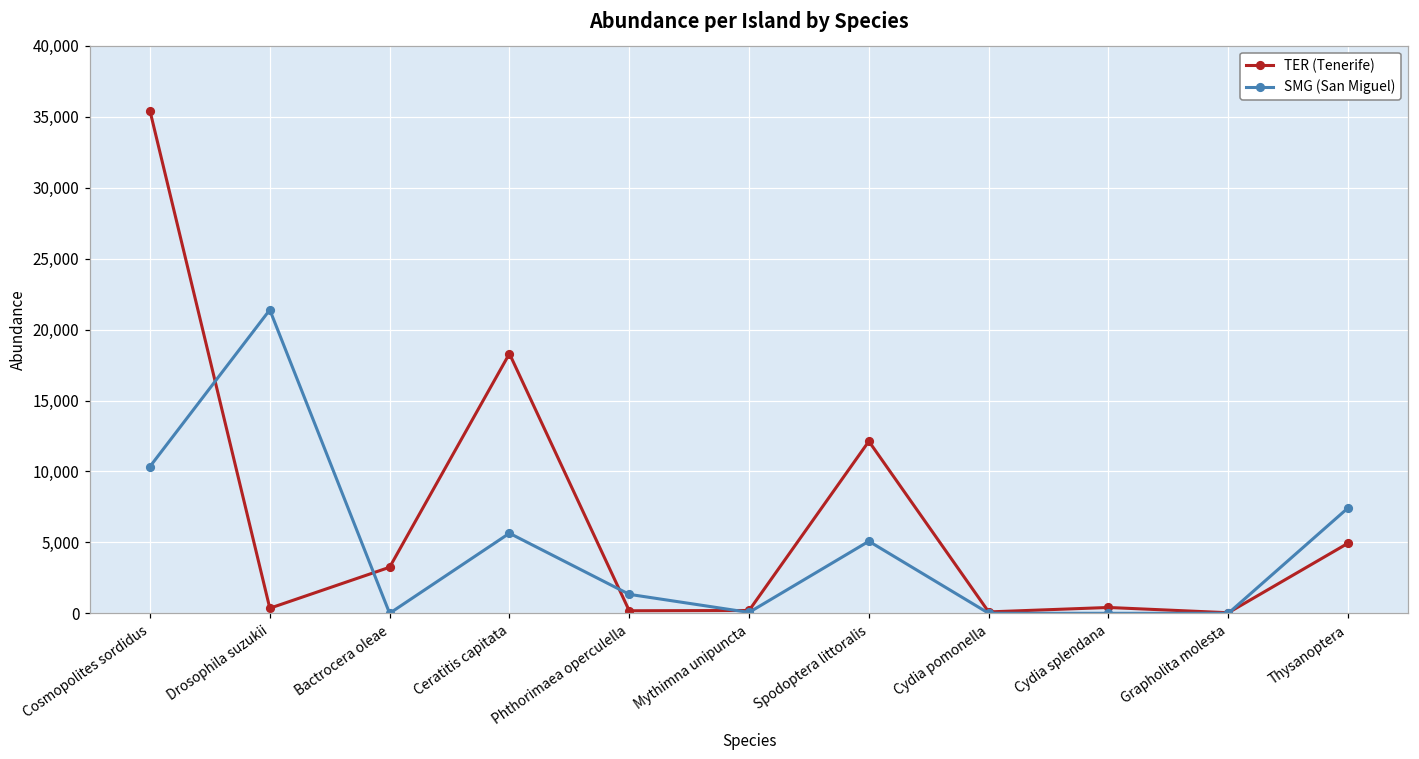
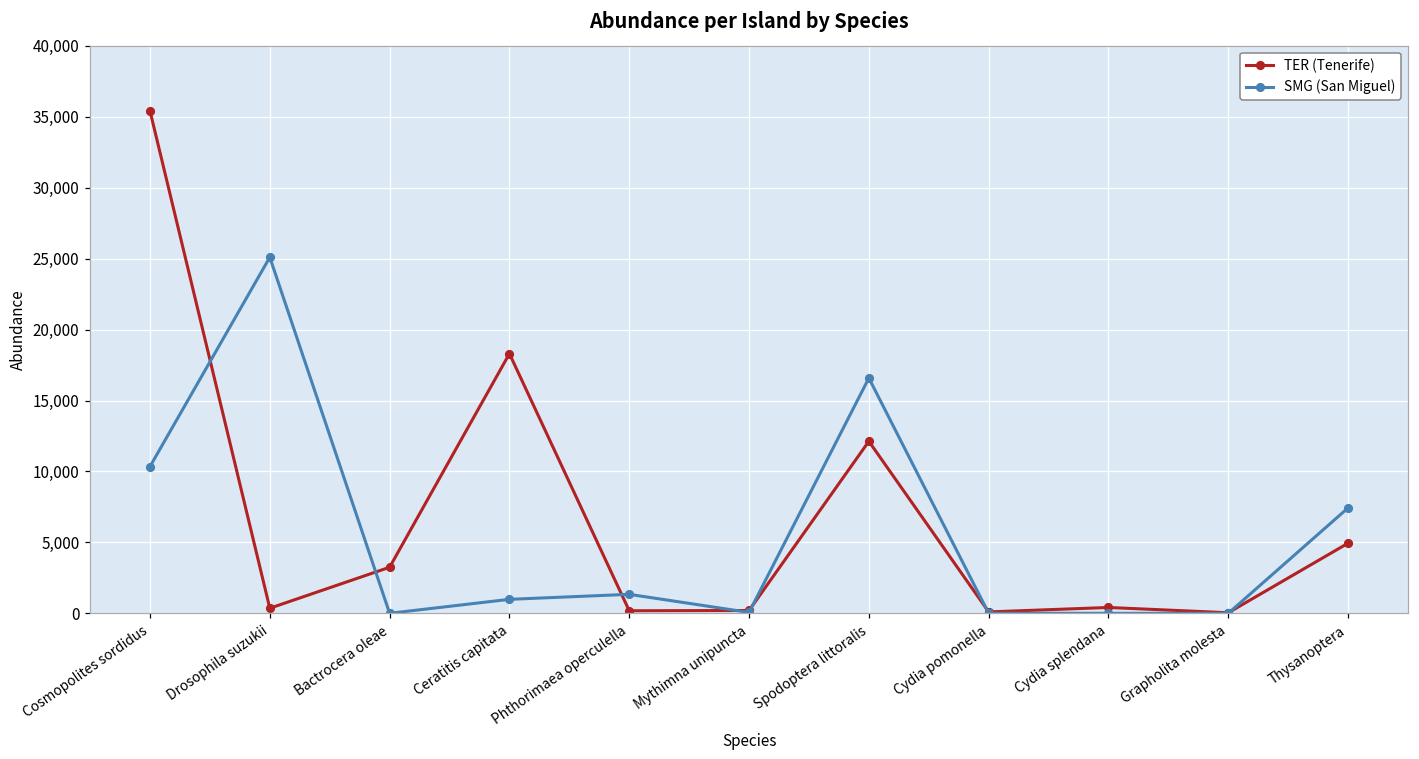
SMG (San Miguel), Drosophila suzukii: 21,400 -> 25,100
SMG (San Miguel), Ceratitis capitata: 5,600 -> 1,000
SMG (San Miguel), Spodoptera littoralis: 5,100 -> 16,600
